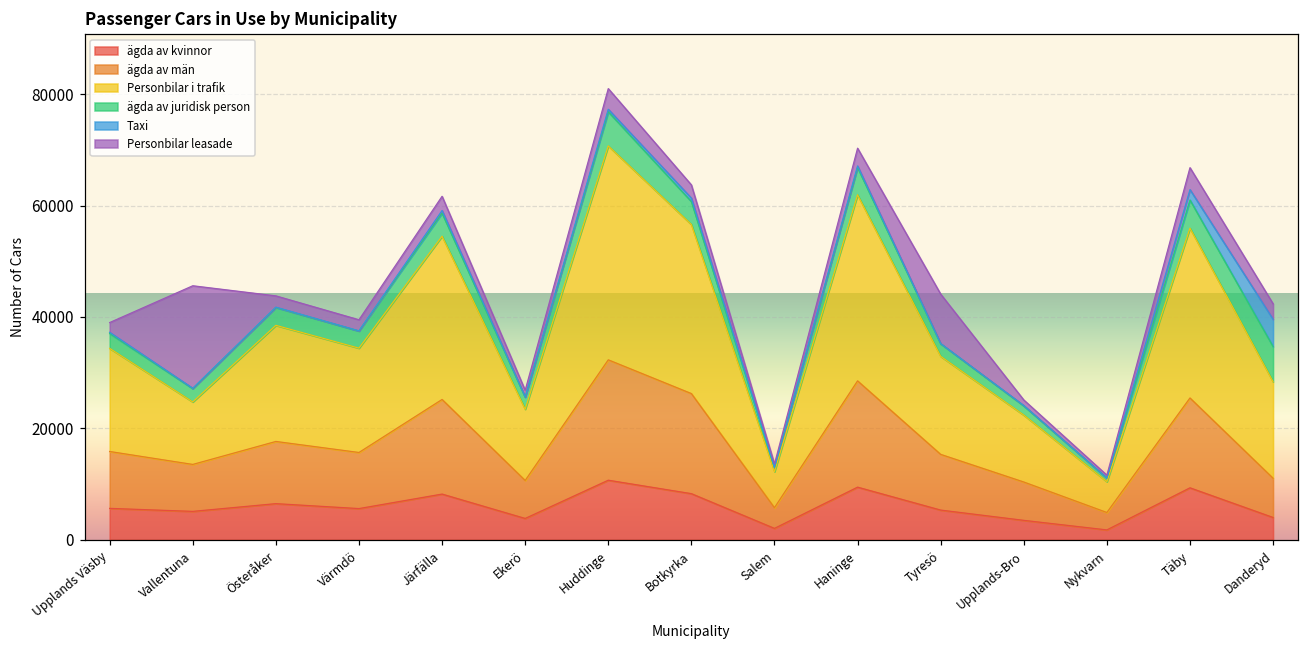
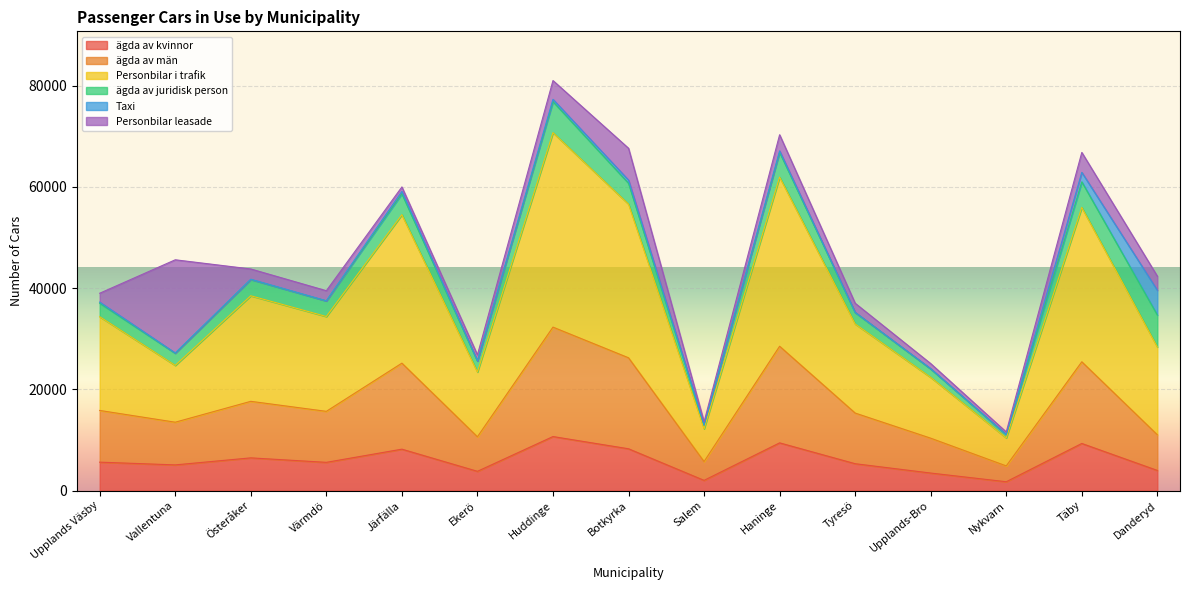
Personbilar leasade, Järfälla: 3000 -> 1000
Personbilar leasade, Botkyrka: 2000 -> 6000
Personbilar leasade, Tyresö: 9000 -> 2000
